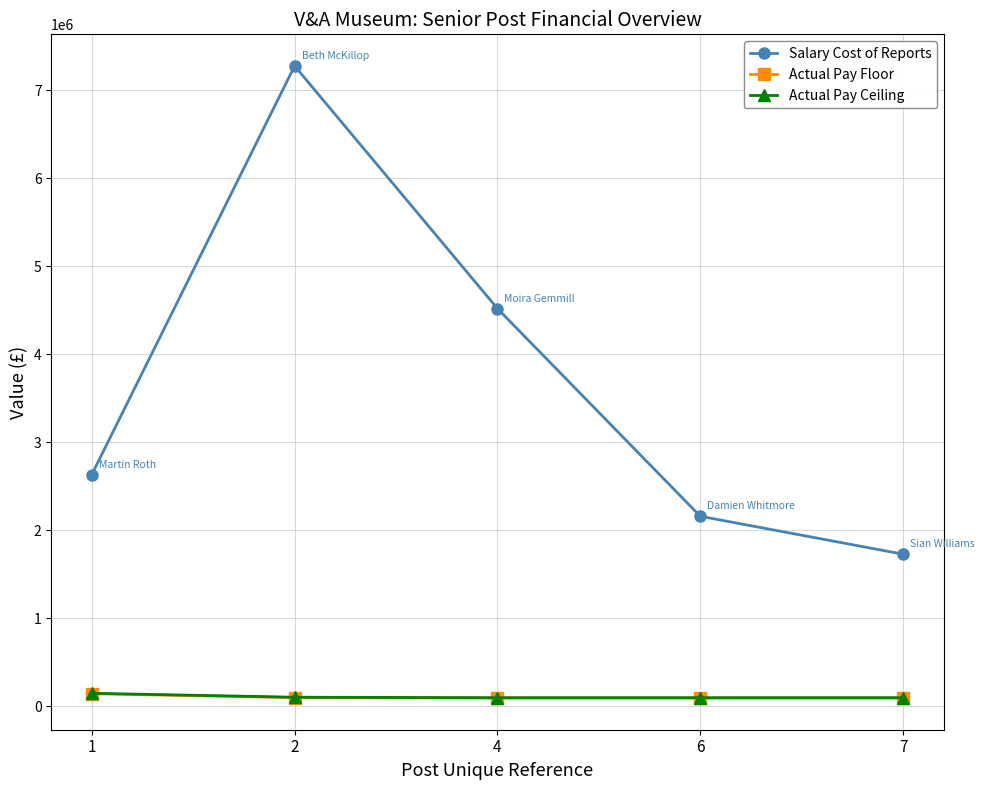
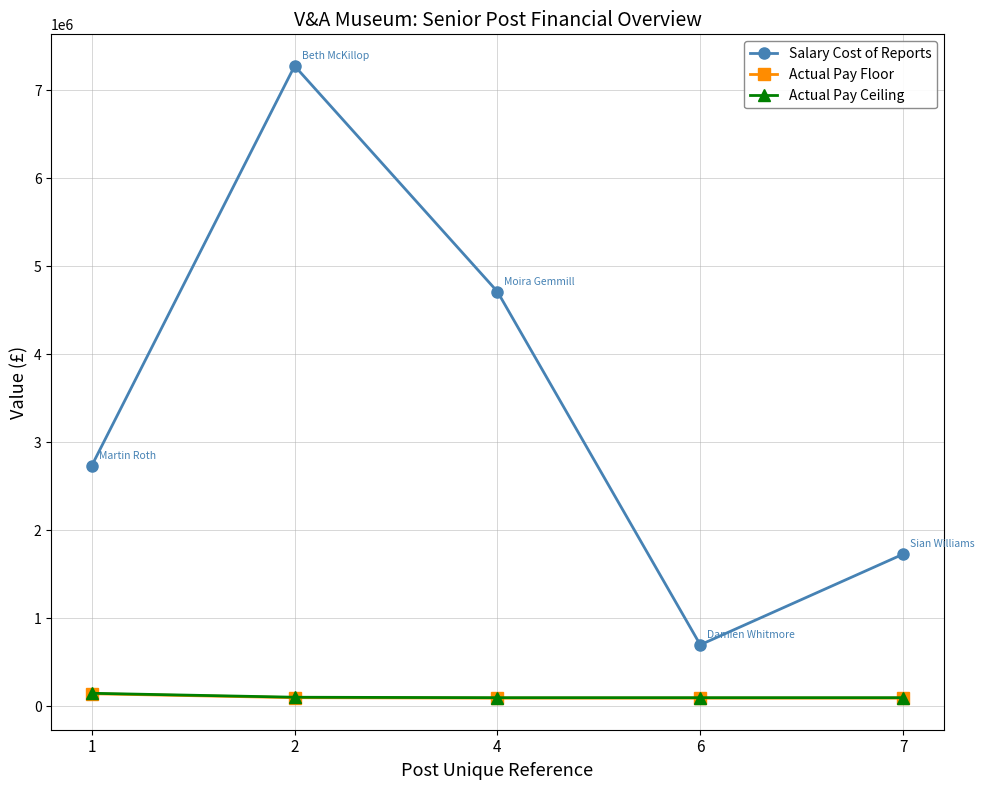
Salary Cost of Reports, 1: 2600000 -> 2700000
Salary Cost of Reports, 4: 4500000 -> 4700000
Salary Cost of Reports, 6: 2200000 -> 700000
